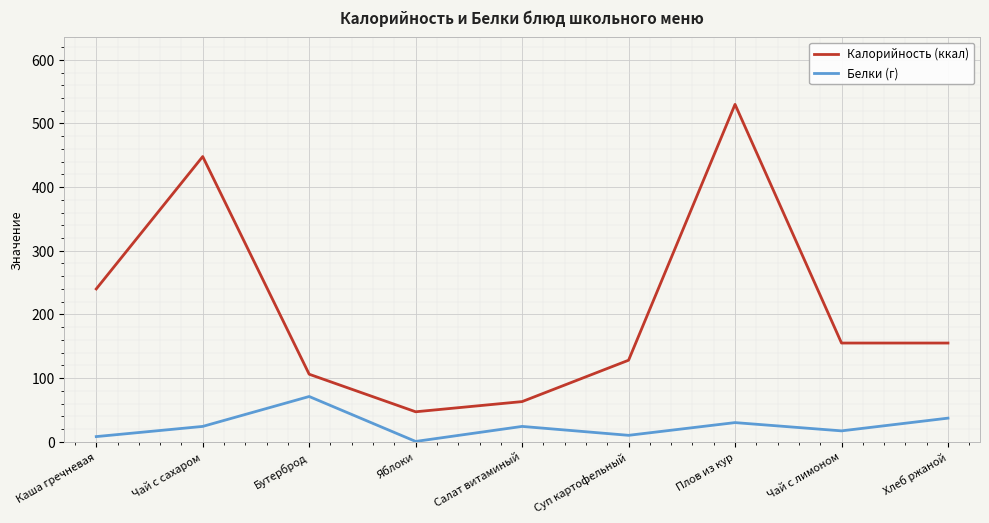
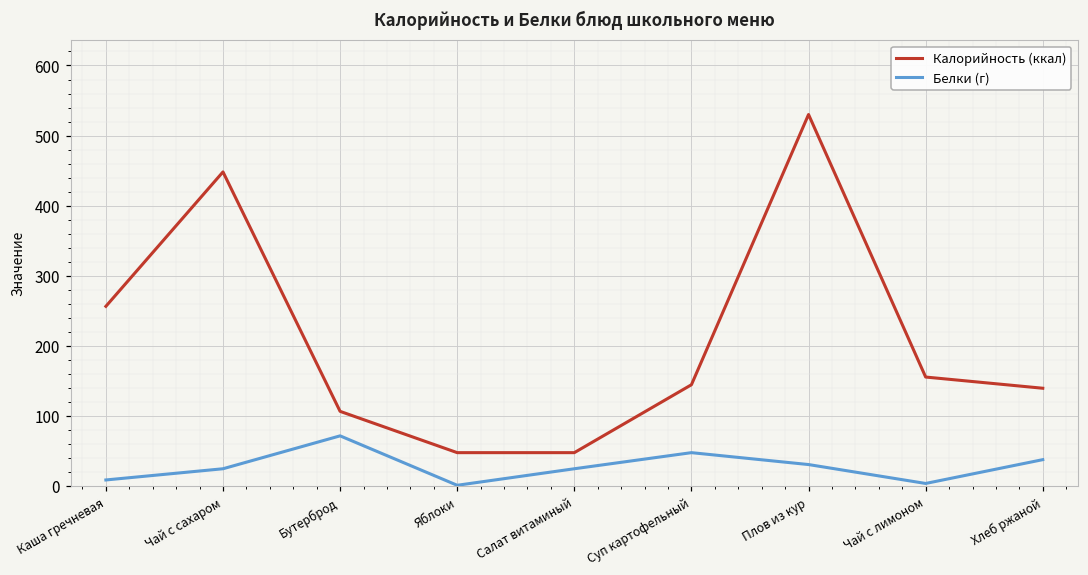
Калорийность (ккал), Каша гречневая: 240 -> 260
Калорийность (ккал), Салат витаминый: 60 -> 50
Калорийность (ккал), Суп картофельный: 130 -> 140
Белки (г), Суп картофельный: 10 -> 50
Белки (г), Чай с лимоном: 20 -> 0
Калорийность (ккал), Хлеб ржаной: 160 -> 140
